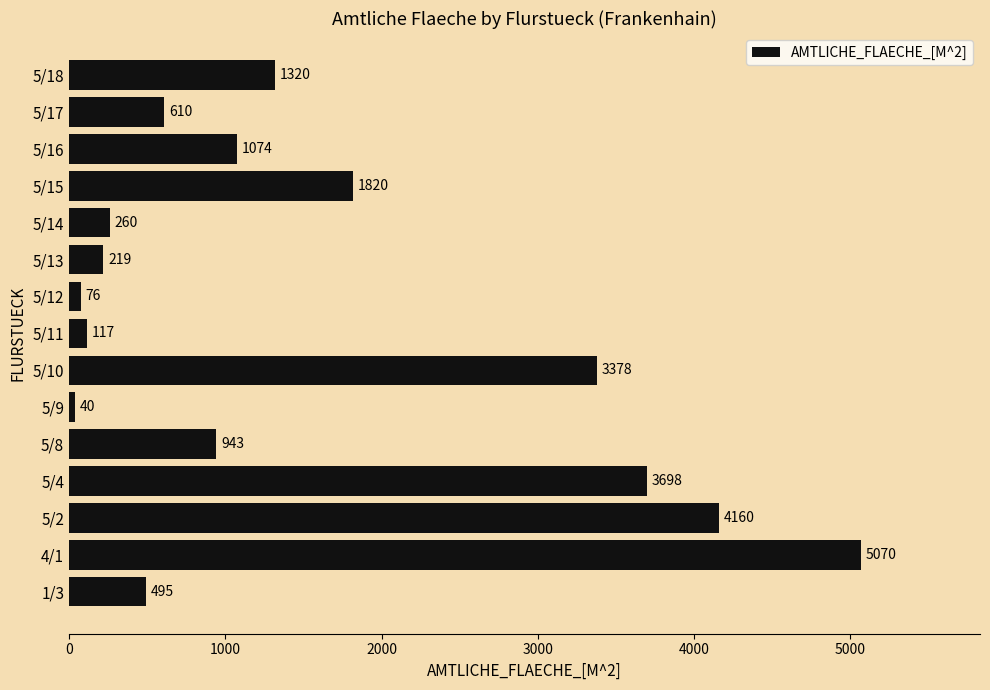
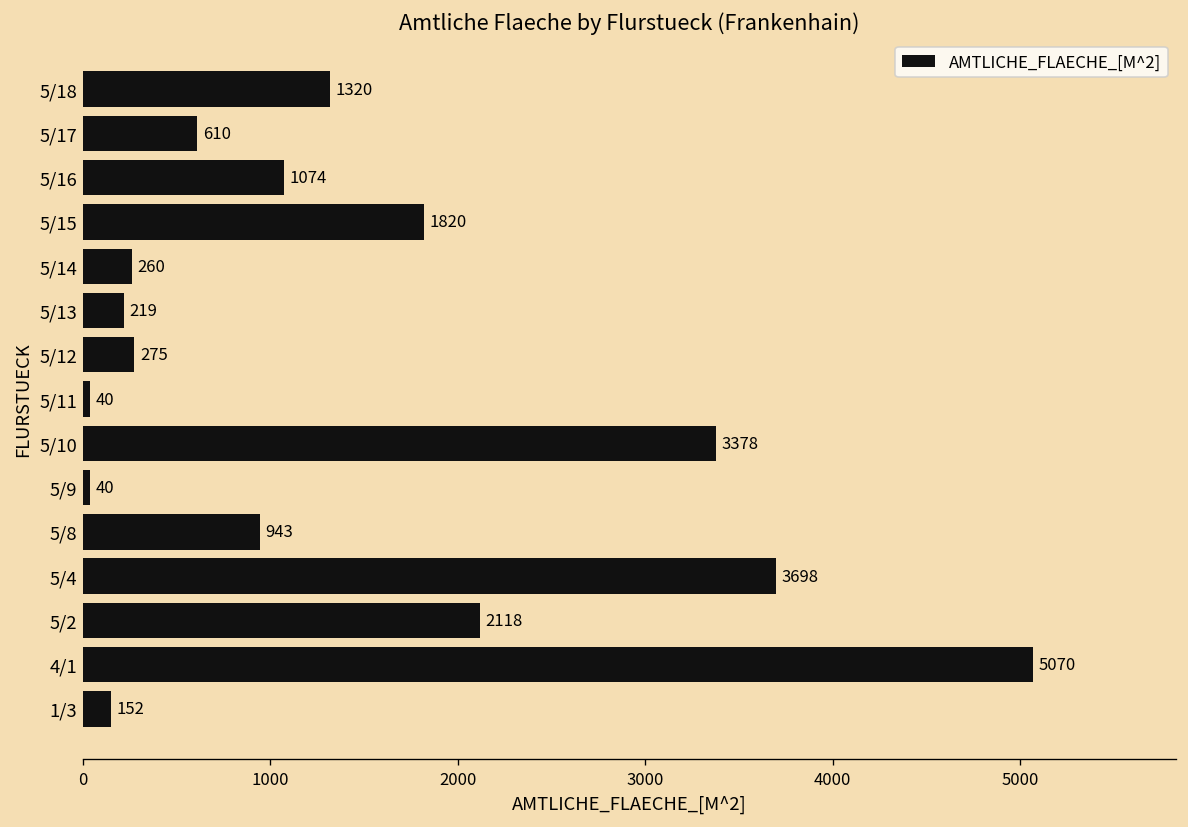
5/12: 76 -> 275
5/11: 117 -> 40
5/2: 4160 -> 2118
1/3: 495 -> 152
